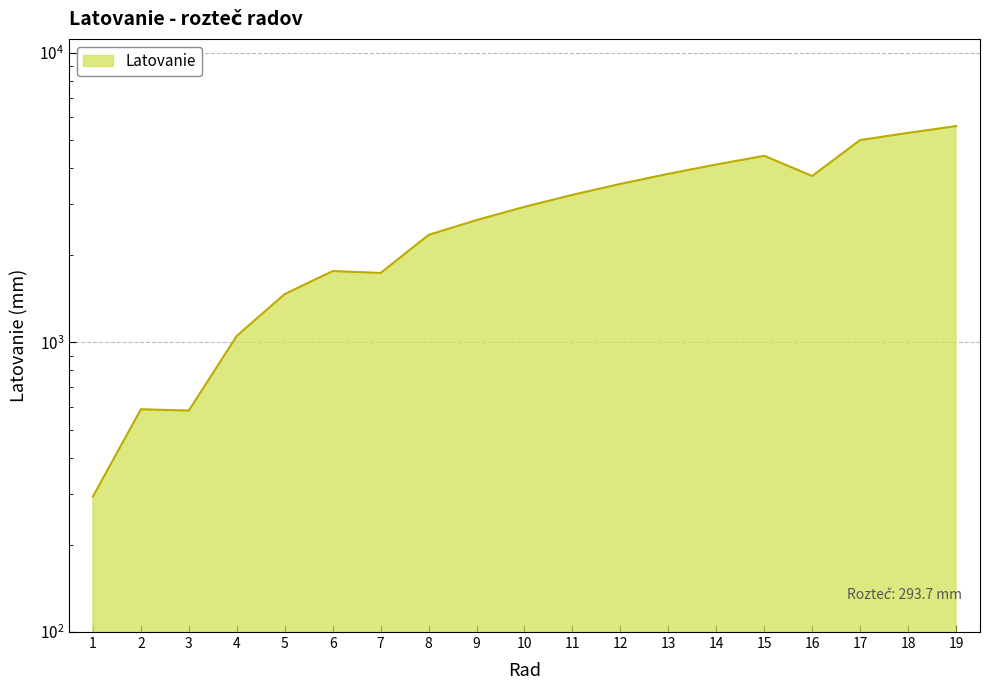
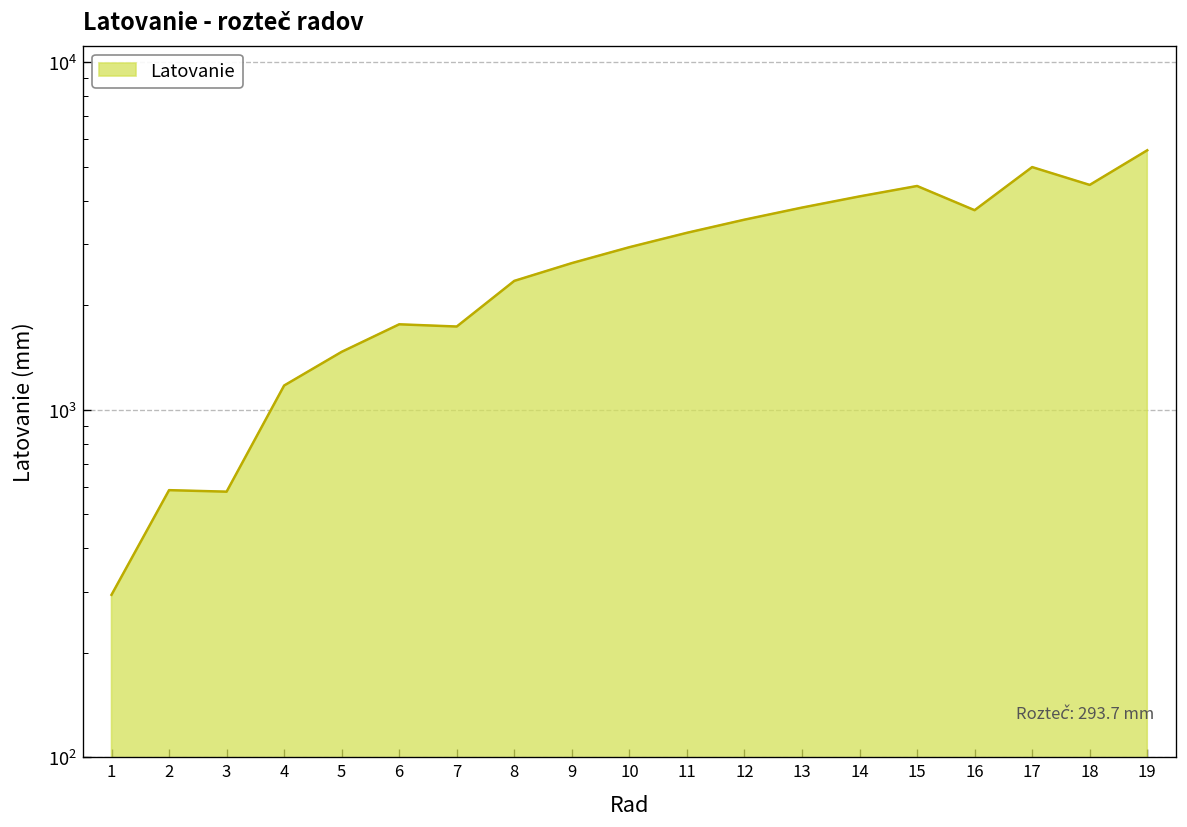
4: 1050 -> 1170
18: 5300 -> 4400
